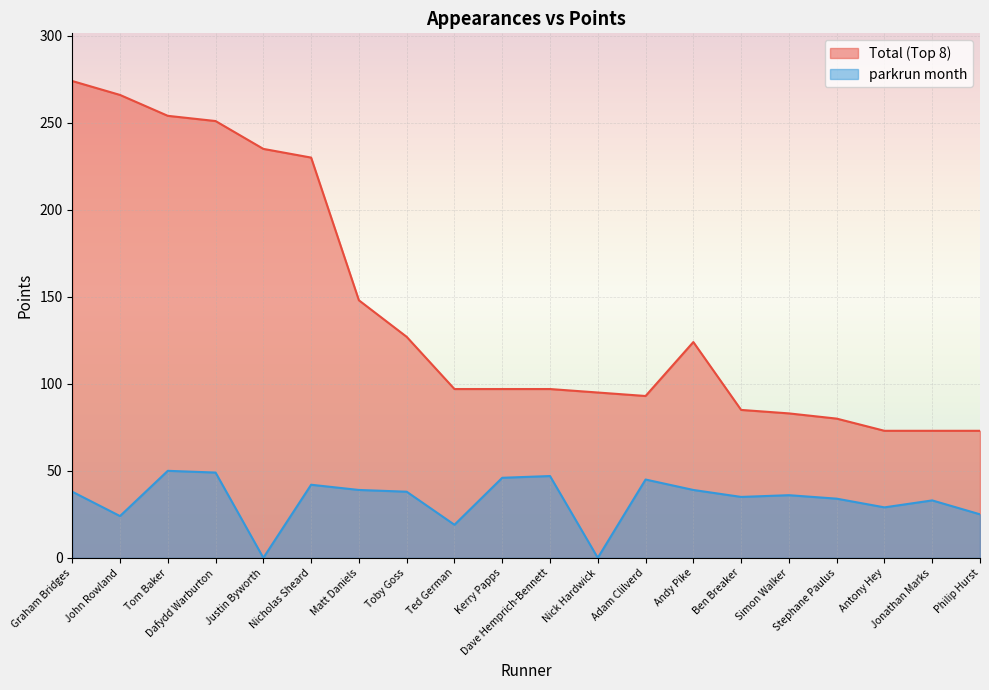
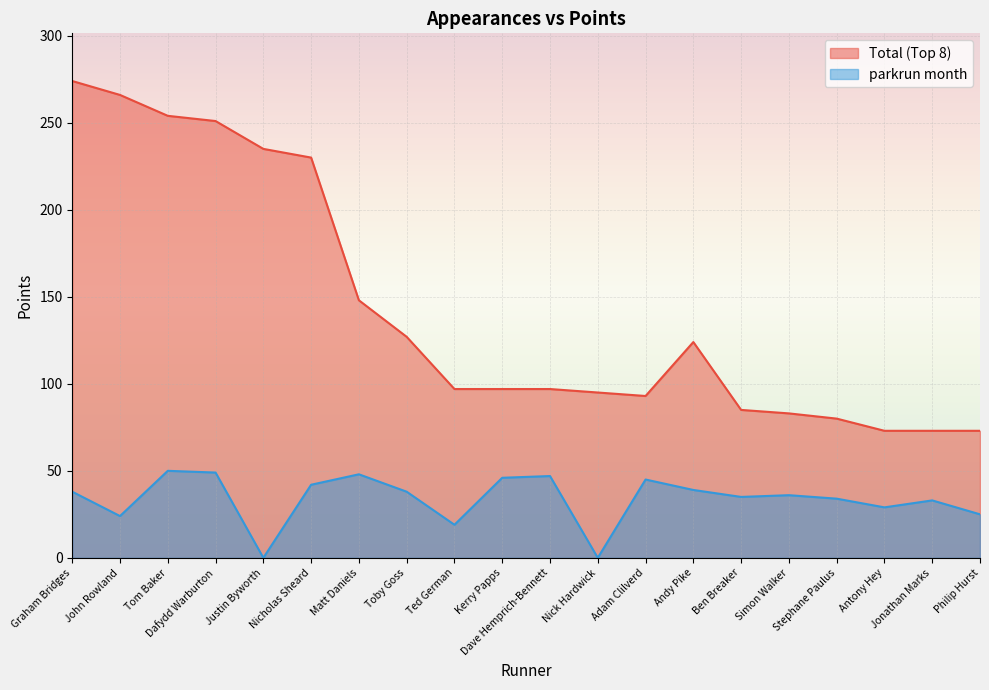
parkrun month, Matt Daniels: 39 -> 48
